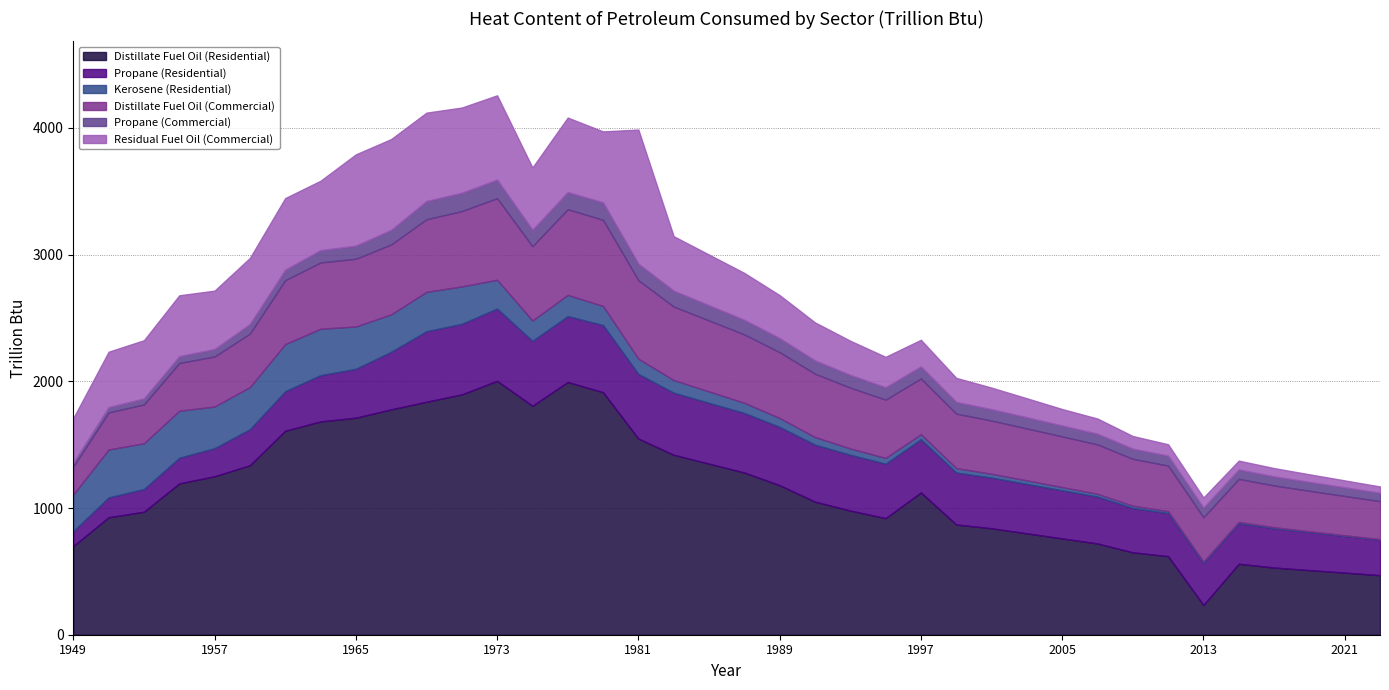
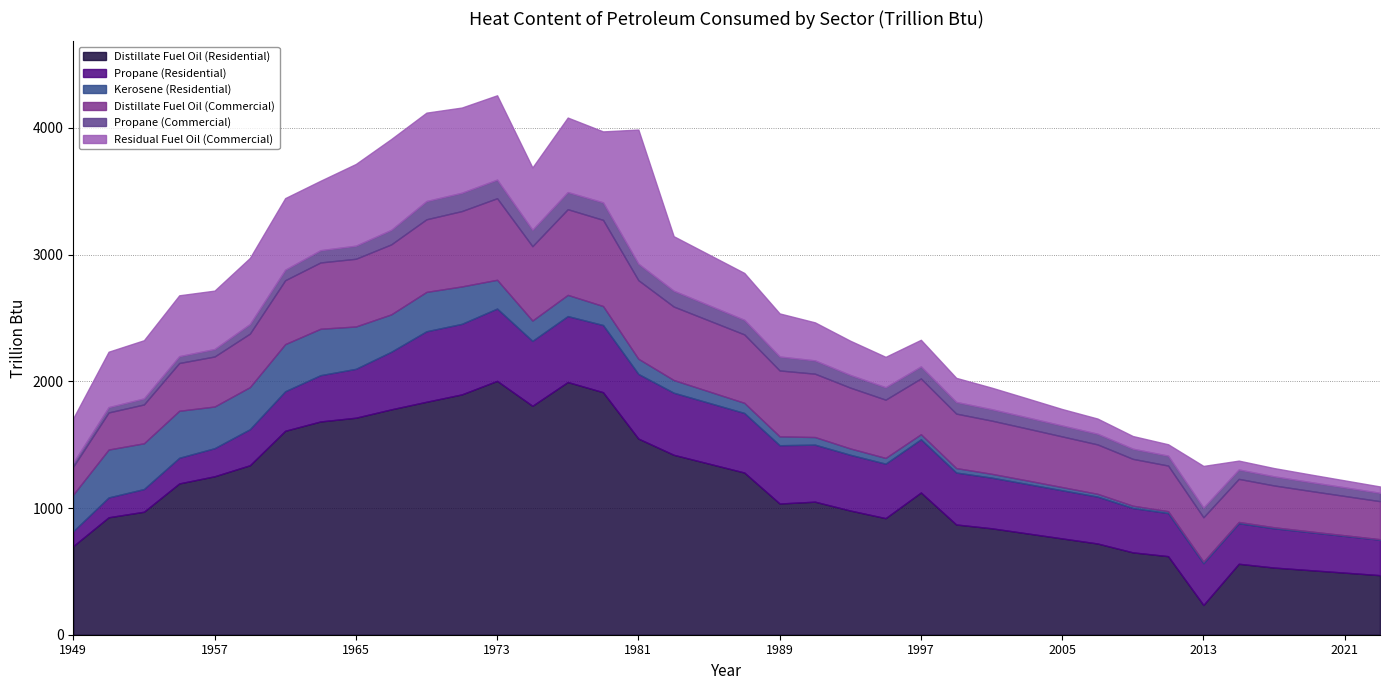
Residual Fuel Oil (Commercial), 1965: 720 -> 640
Distillate Fuel Oil (Residential), 1989: 1180 -> 1040
Residual Fuel Oil (Commercial), 2013: 80 -> 330
